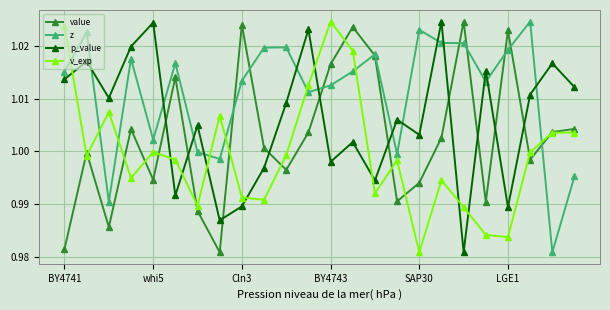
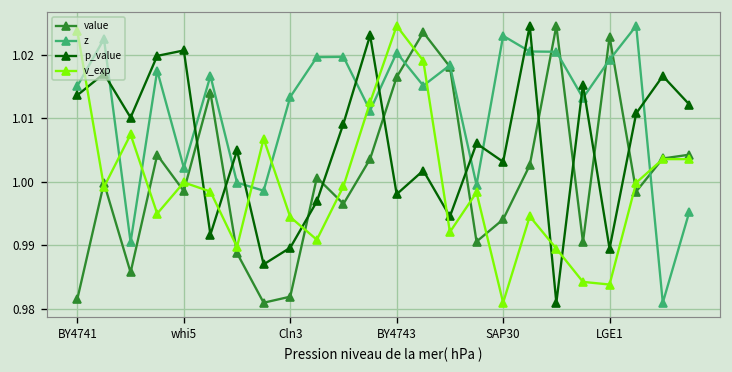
value, whi5: 0.995 -> 0.999
p_value, whi5: 1.024 -> 1.021
value, Cln3: 1.024 -> 0.982
v_exp, Cln3: 0.991 -> 0.994
z, BY4743: 1.012 -> 1.020
